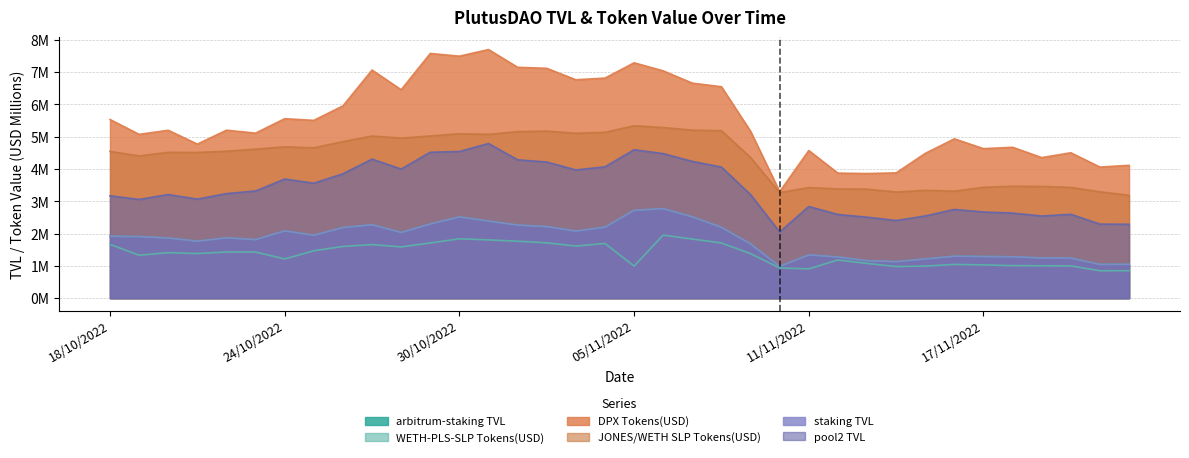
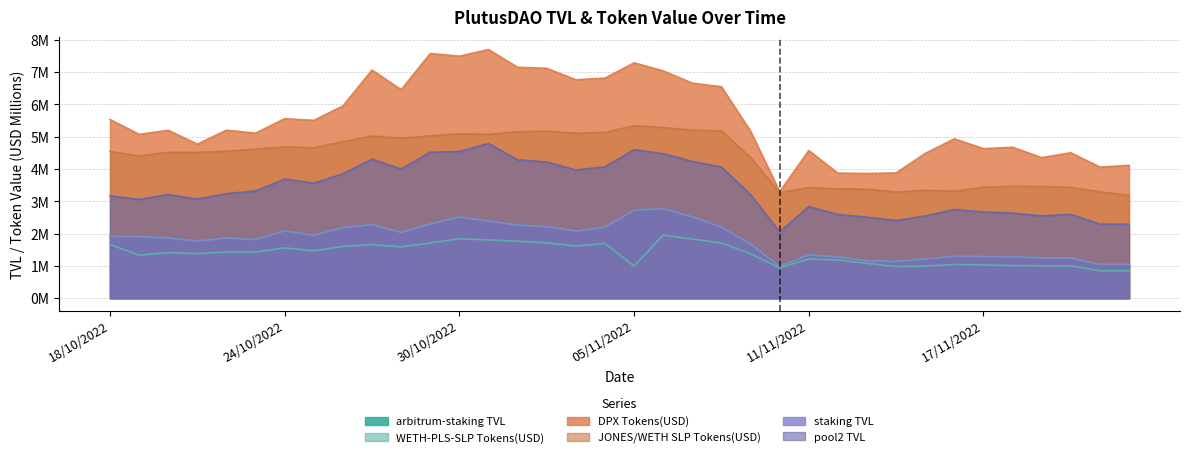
WETH-PLS-SLP Tokens(USD), 24/10/2022: 1200000 -> 1600000
WETH-PLS-SLP Tokens(USD), 11/11/2022: 900000 -> 1200000
